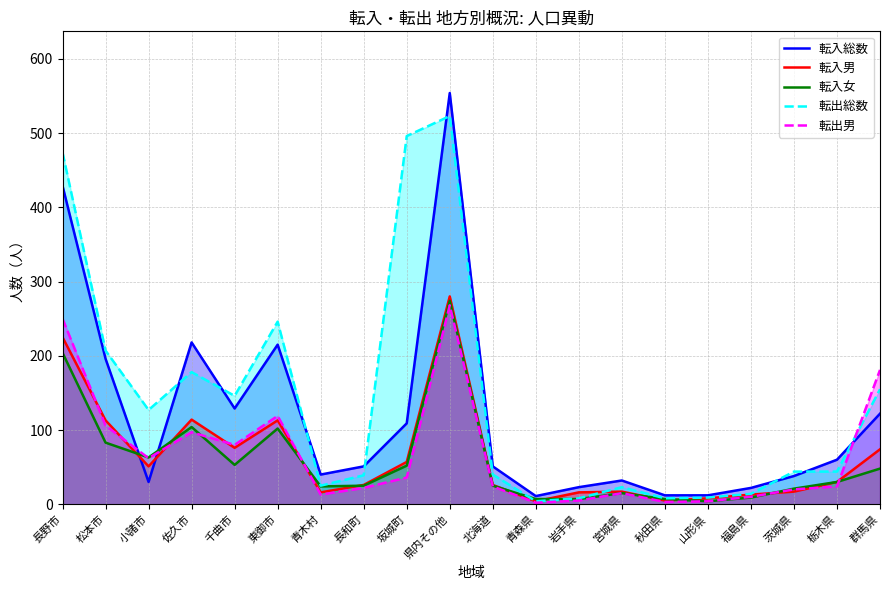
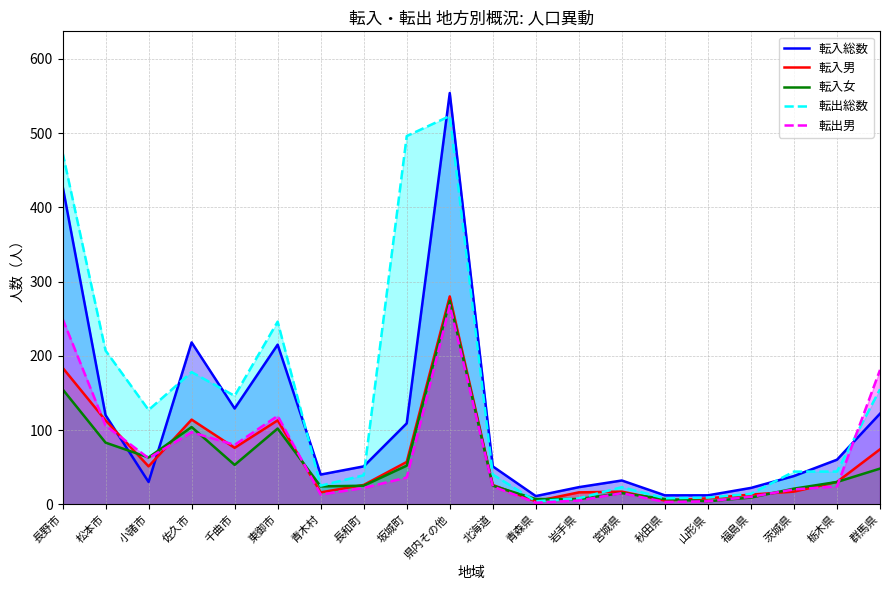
転入男, 長野市: 230 -> 180
転入女, 長野市: 200 -> 160
転入総数, 松本市: 200 -> 120
